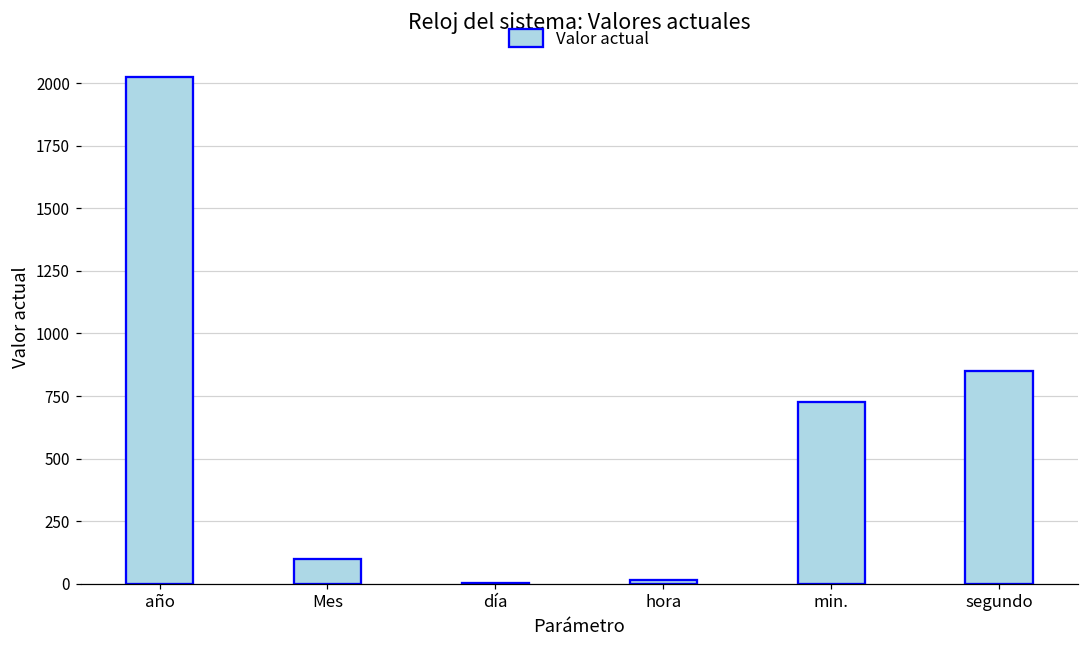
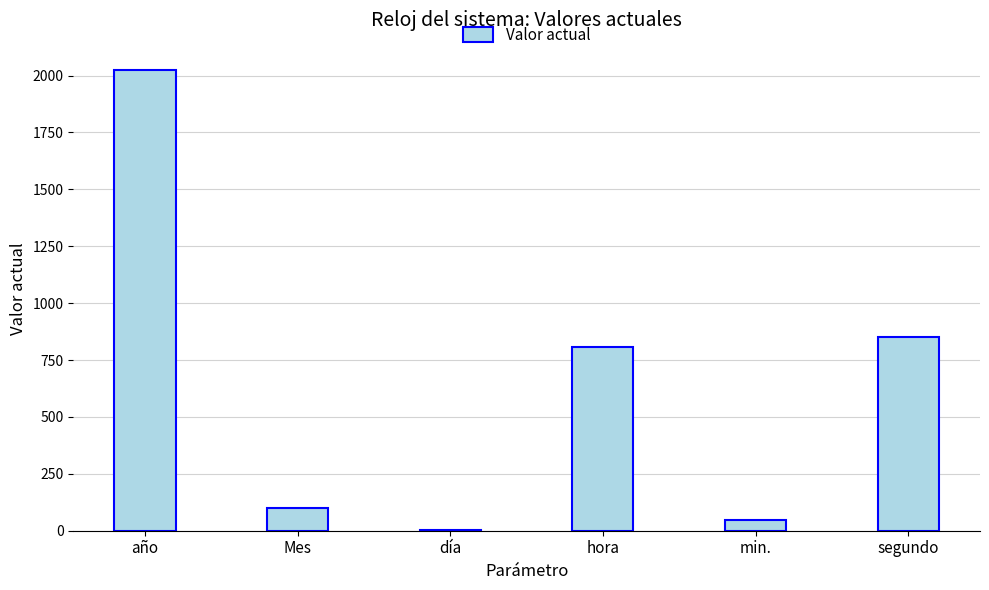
hora: 20 -> 810
min.: 730 -> 50
